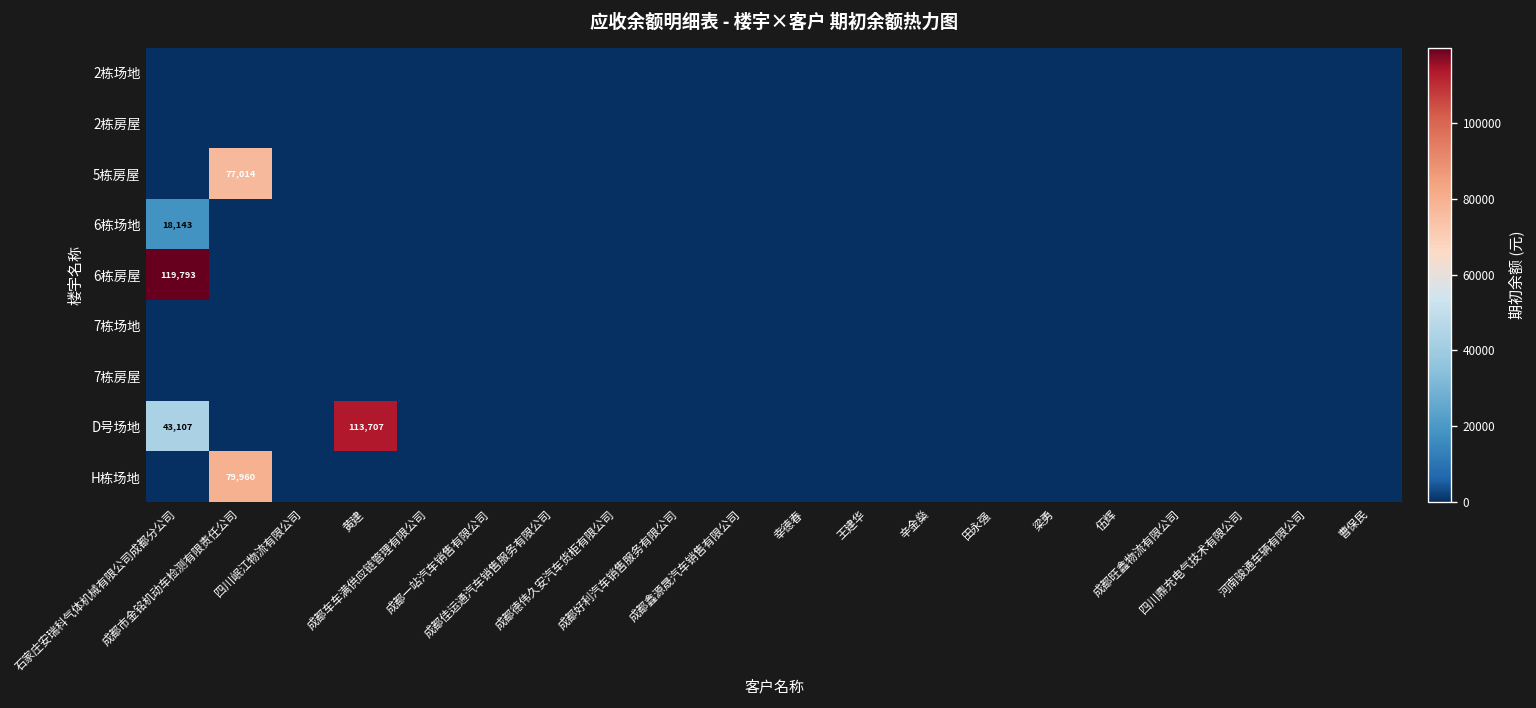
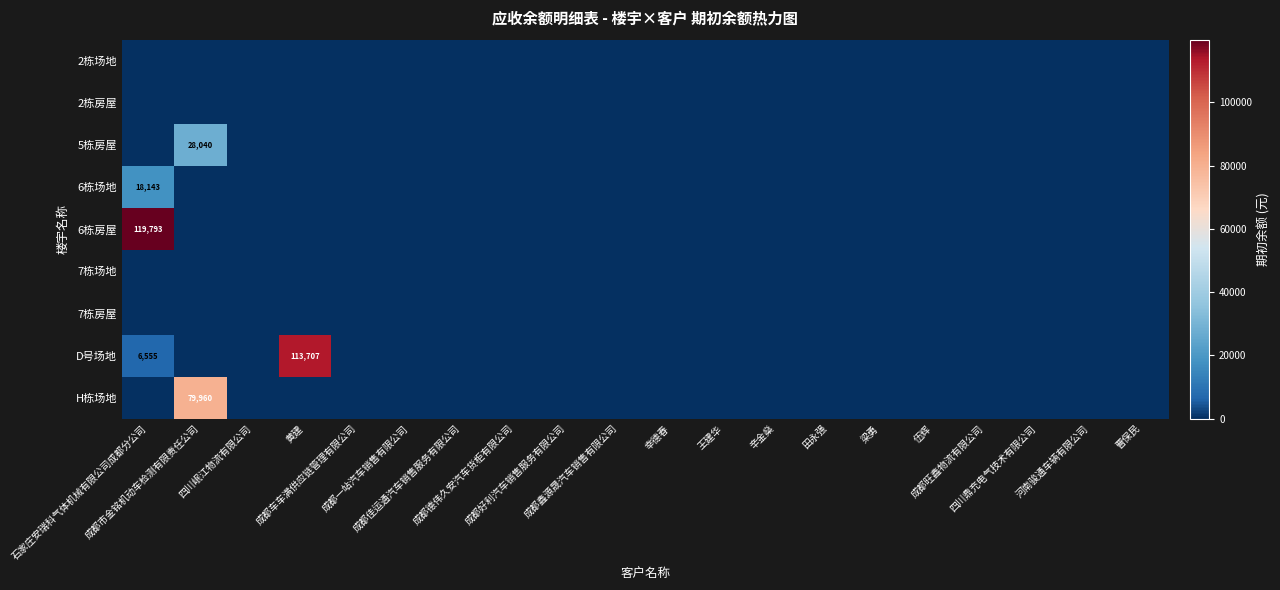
5栋房屋, 成都市金铭机动车检测有限责任公司: 77,014 -> 28,040
D号场地, 石家庄安瑞科气体机械有限公司成都分公司: 43,107 -> 6,555
